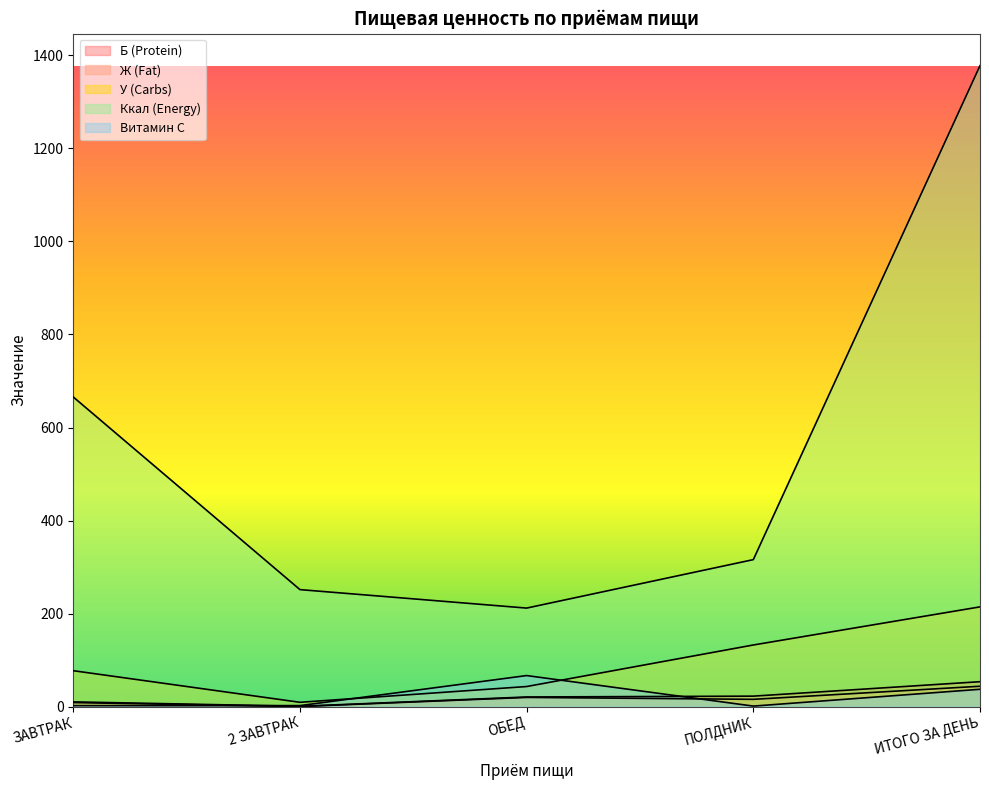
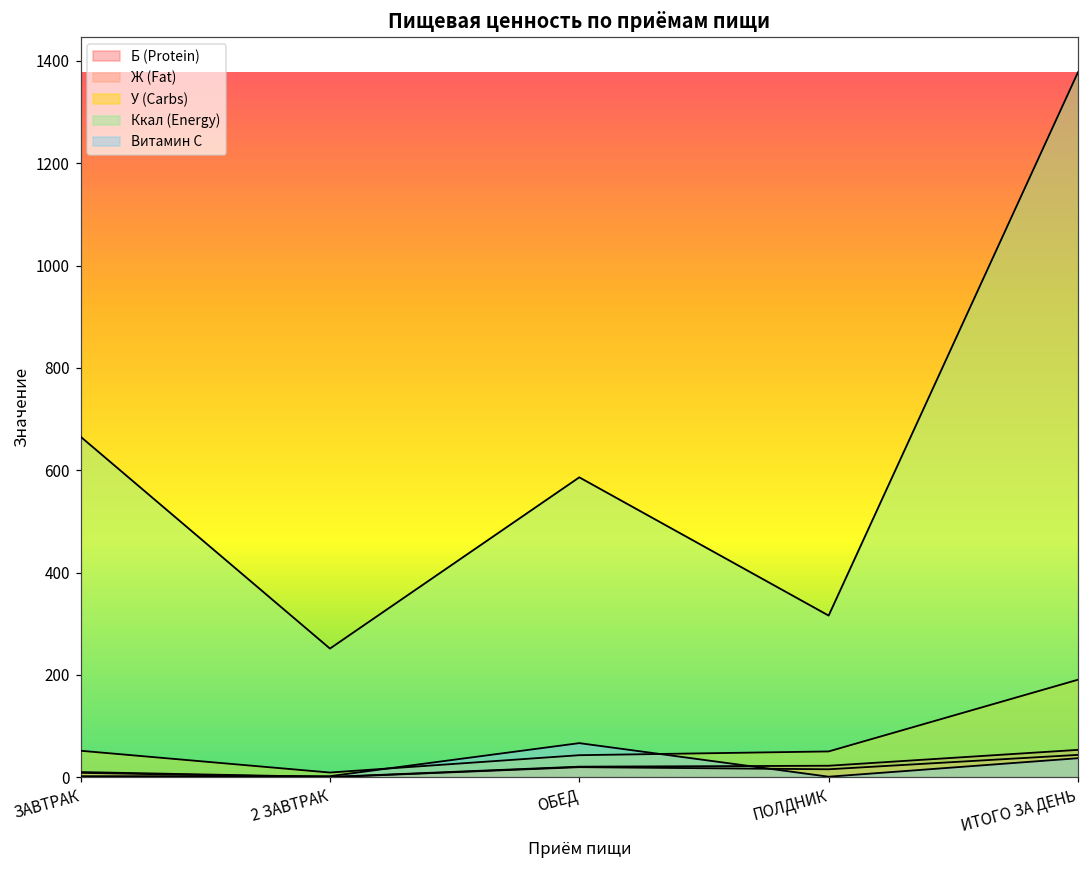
У (Carbs), ЗАВТРАК: 80 -> 50
Ккал (Energy), ОБЕД: 210 -> 590
У (Carbs), ПОЛДНИК: 130 -> 50
У (Carbs), ИТОГО ЗА ДЕНЬ: 210 -> 190
